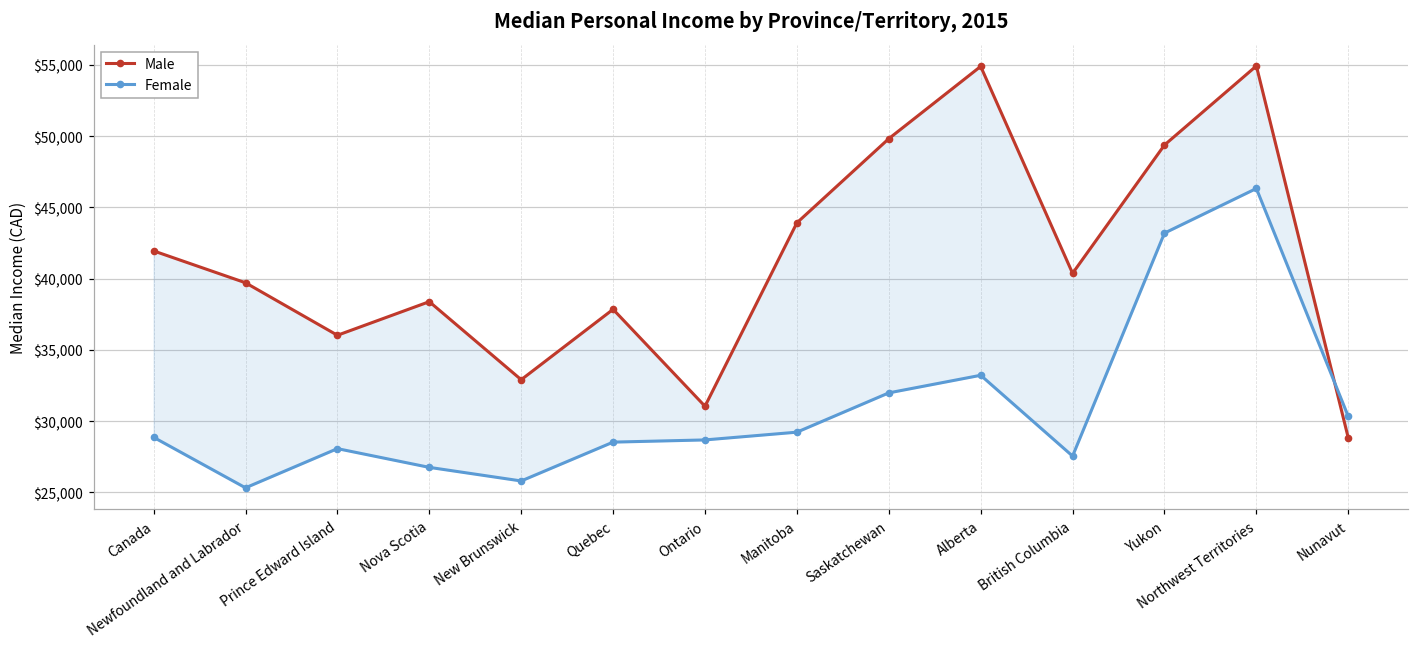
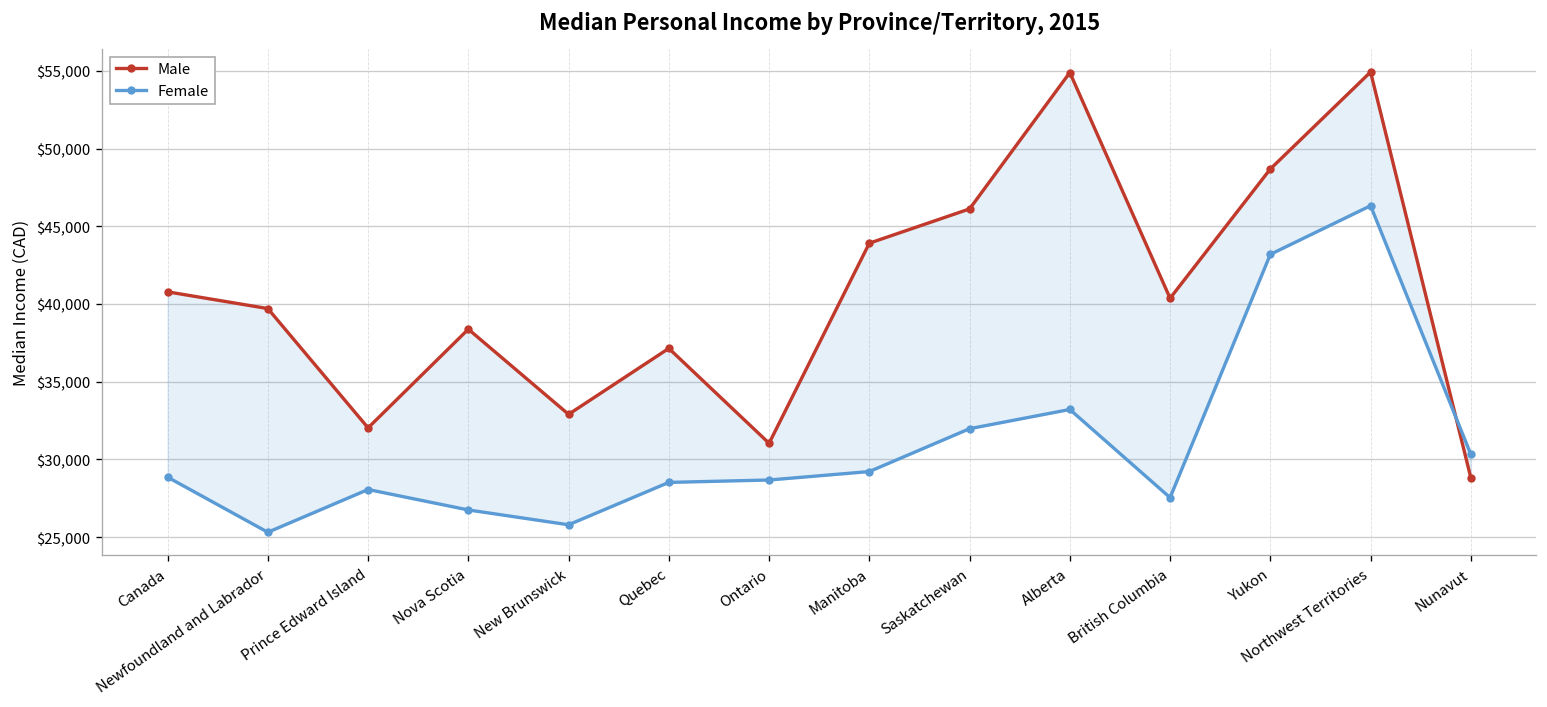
Male, Canada: $41,900 -> $40,800
Male, Prince Edward Island: $36,000 -> $32,000
Male, Quebec: $37,800 -> $37,100
Male, Saskatchewan: $49,800 -> $46,100
Male, Yukon: $49,400 -> $48,700
